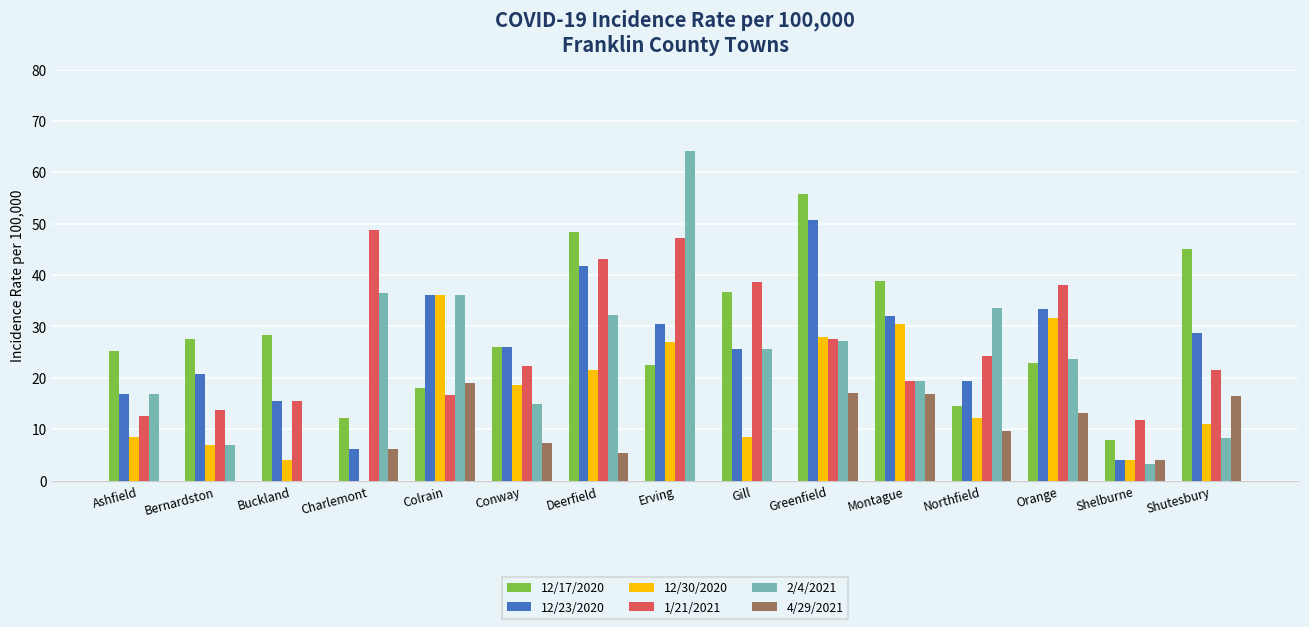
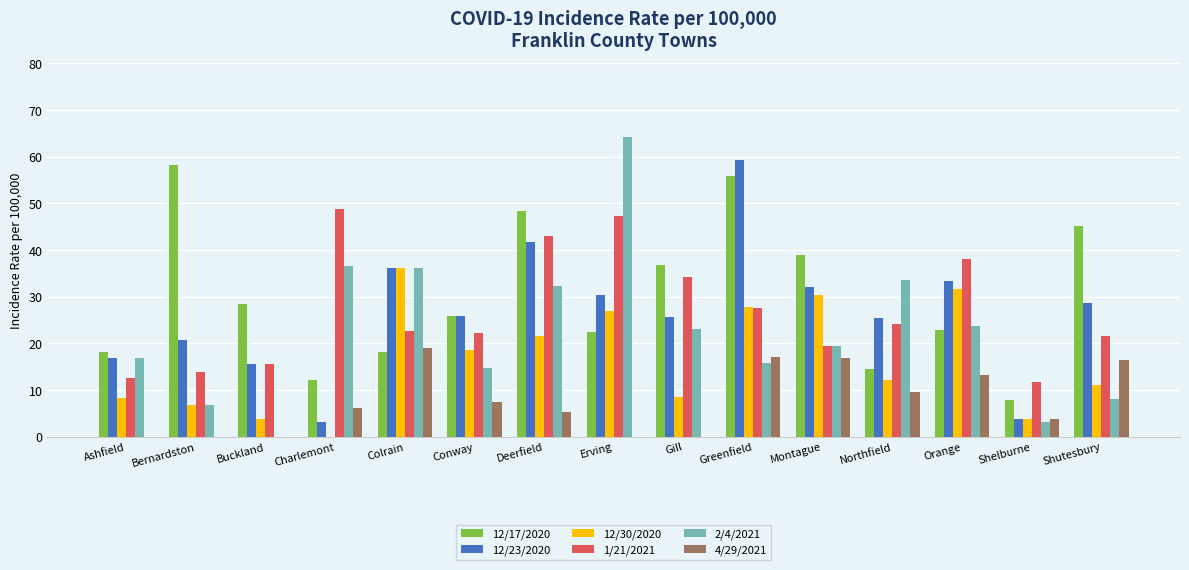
12/17/2020, Ashfield: 25 -> 18
12/17/2020, Bernardston: 28 -> 58
12/23/2020, Charlemont: 6 -> 3
1/21/2021, Colrain: 17 -> 23
1/21/2021, Gill: 39 -> 34
2/4/2021, Gill: 26 -> 23
12/23/2020, Greenfield: 51 -> 59
2/4/2021, Greenfield: 27 -> 16
12/23/2020, Northfield: 19 -> 26
